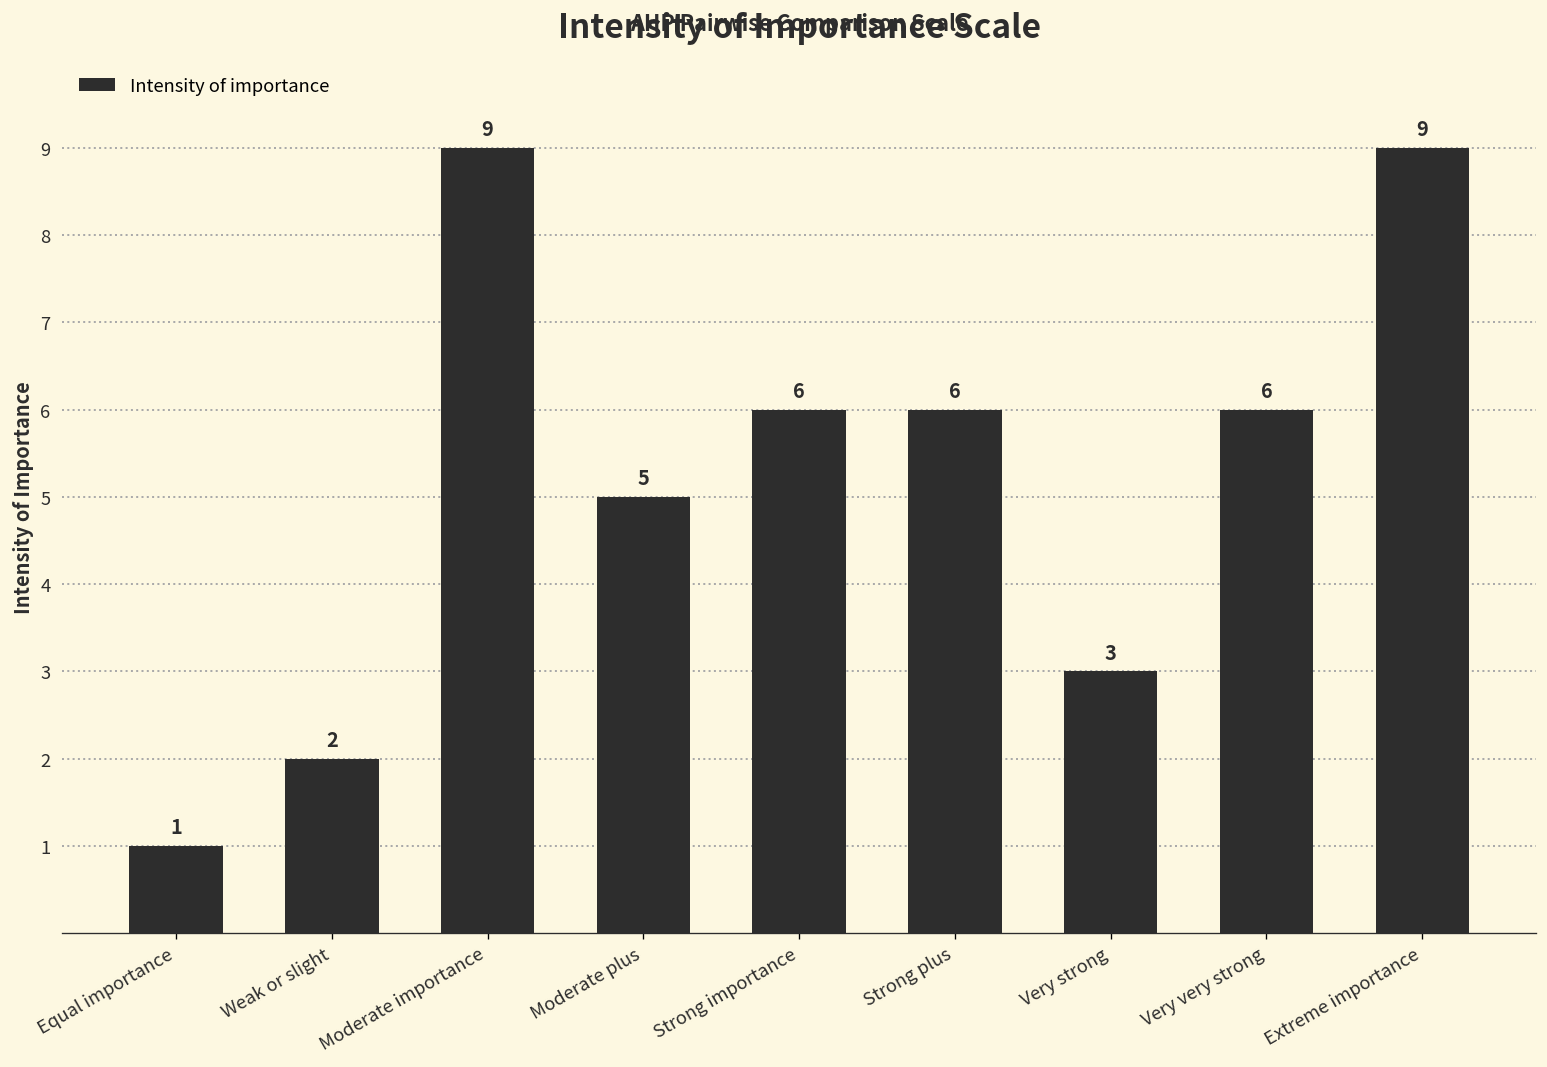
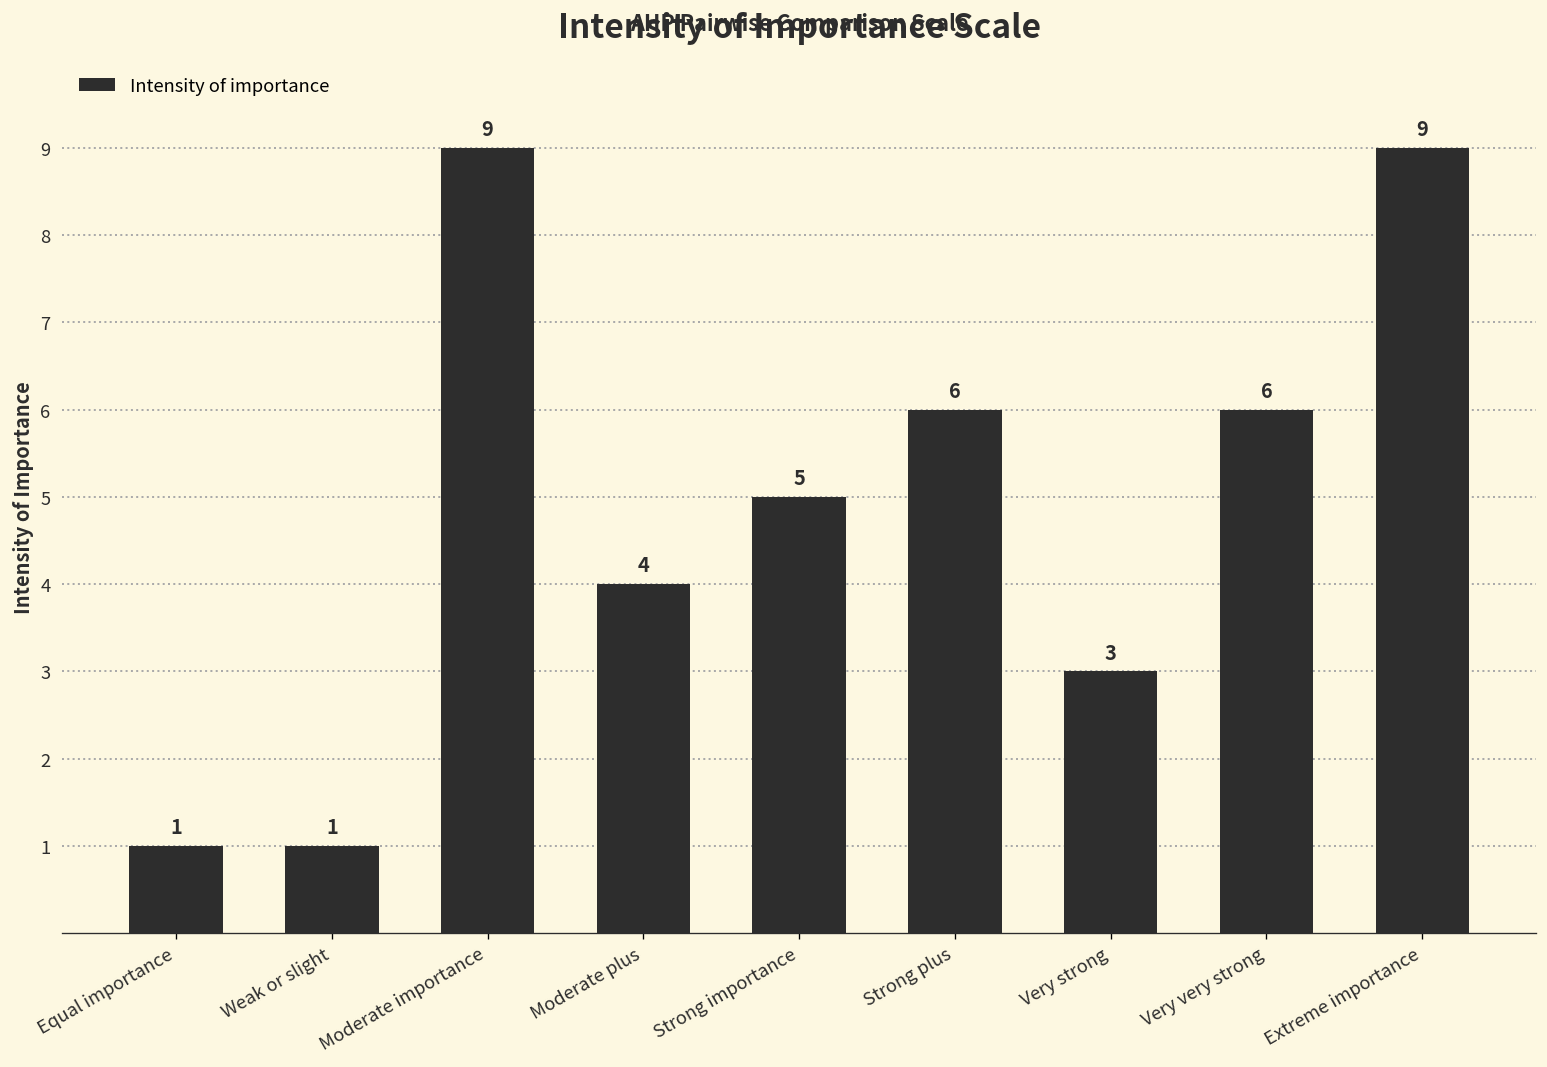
Weak or slight: 2 -> 1
Moderate plus: 5 -> 4
Strong importance: 6 -> 5
